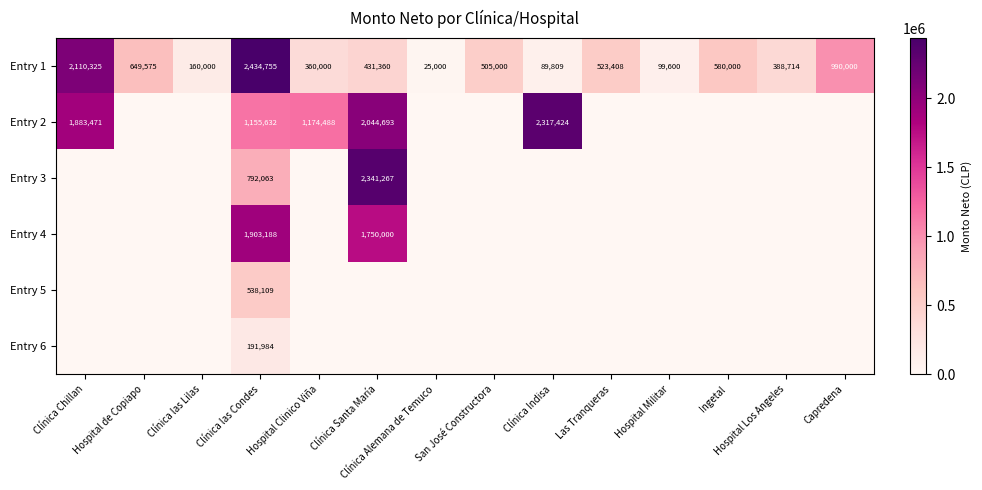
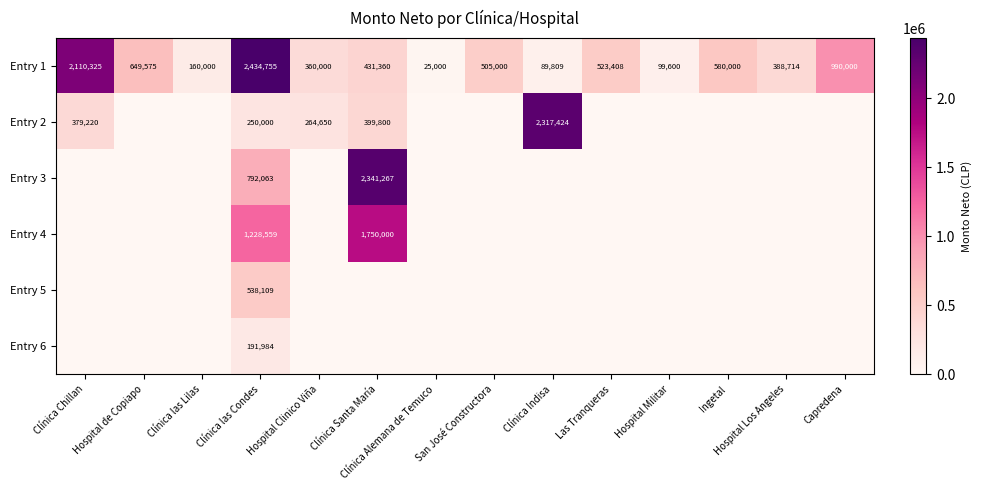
Entry 2, Clínica Chillan: 1,883,471 -> 379,220
Entry 2, Clínica las Condes: 1,155,632 -> 250,000
Entry 2, Hospital Clinico Viña: 1,174,488 -> 264,650
Entry 2, Clínica Santa María: 2,044,693 -> 399,800
Entry 4, Clínica las Condes: 1,903,188 -> 1,228,559
